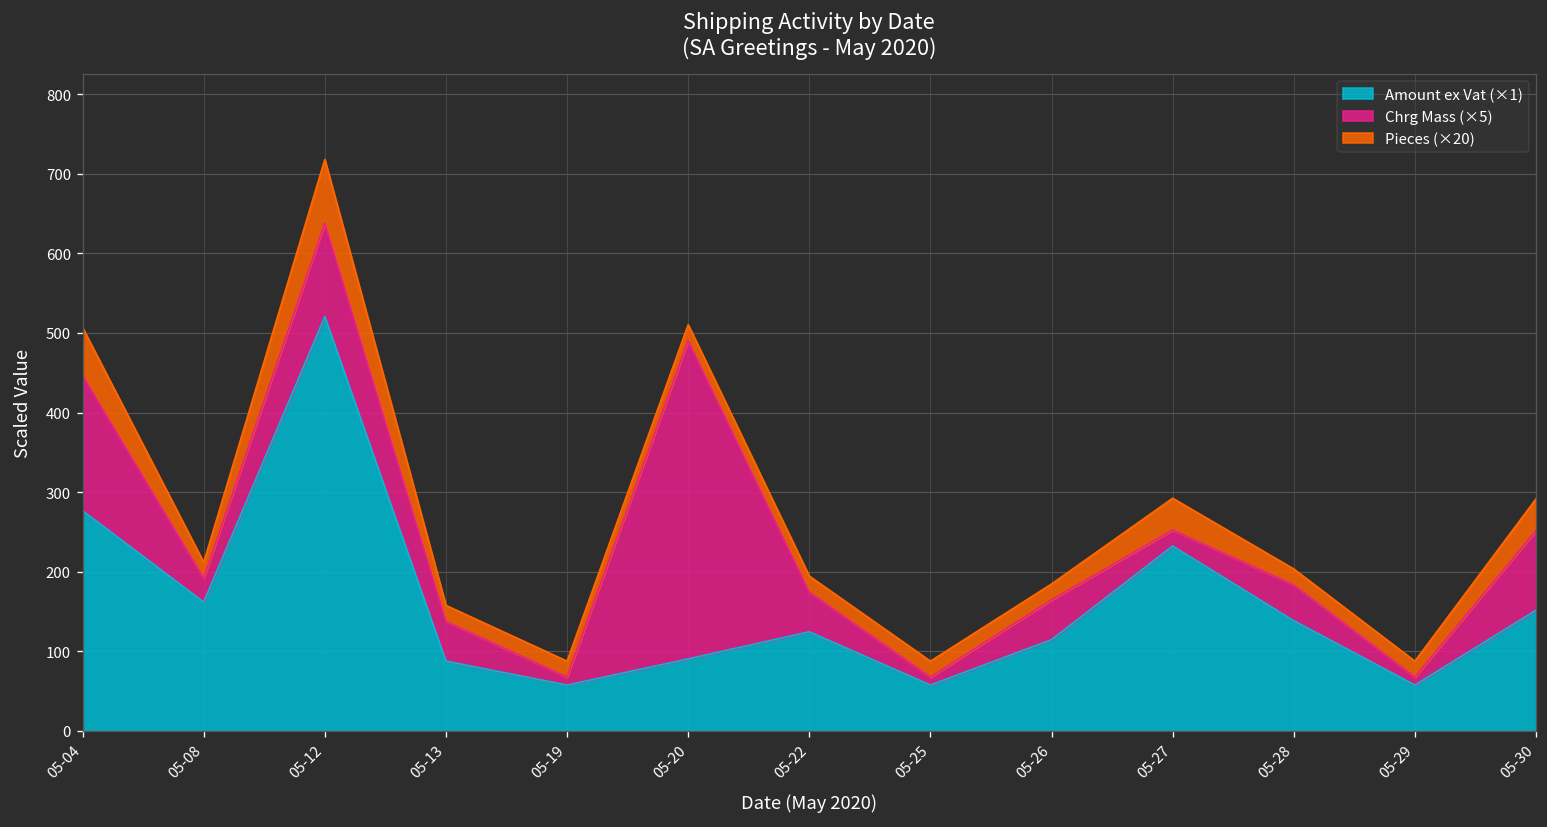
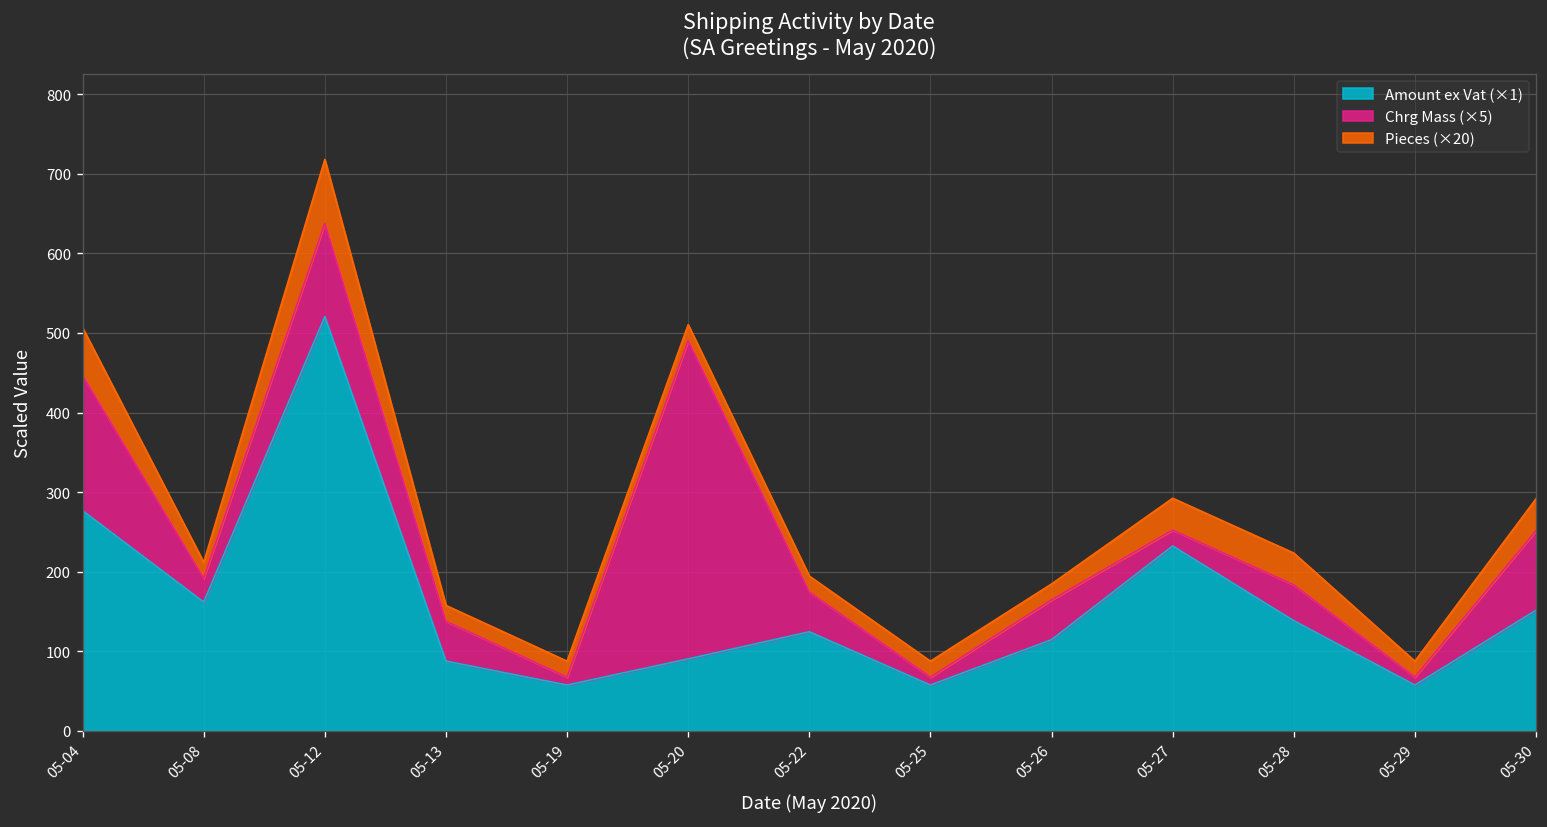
Pieces (×20), 05-28: 20 -> 40
